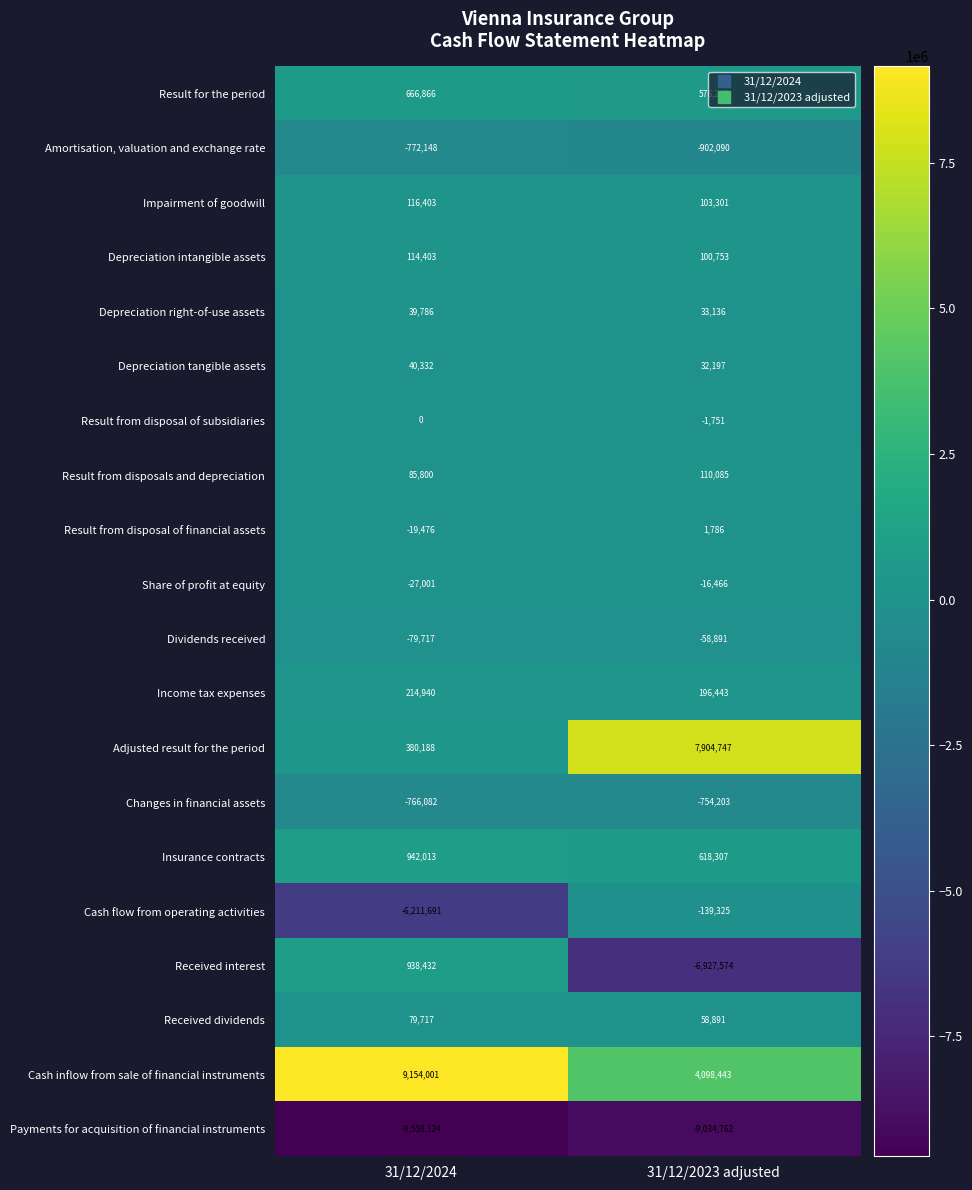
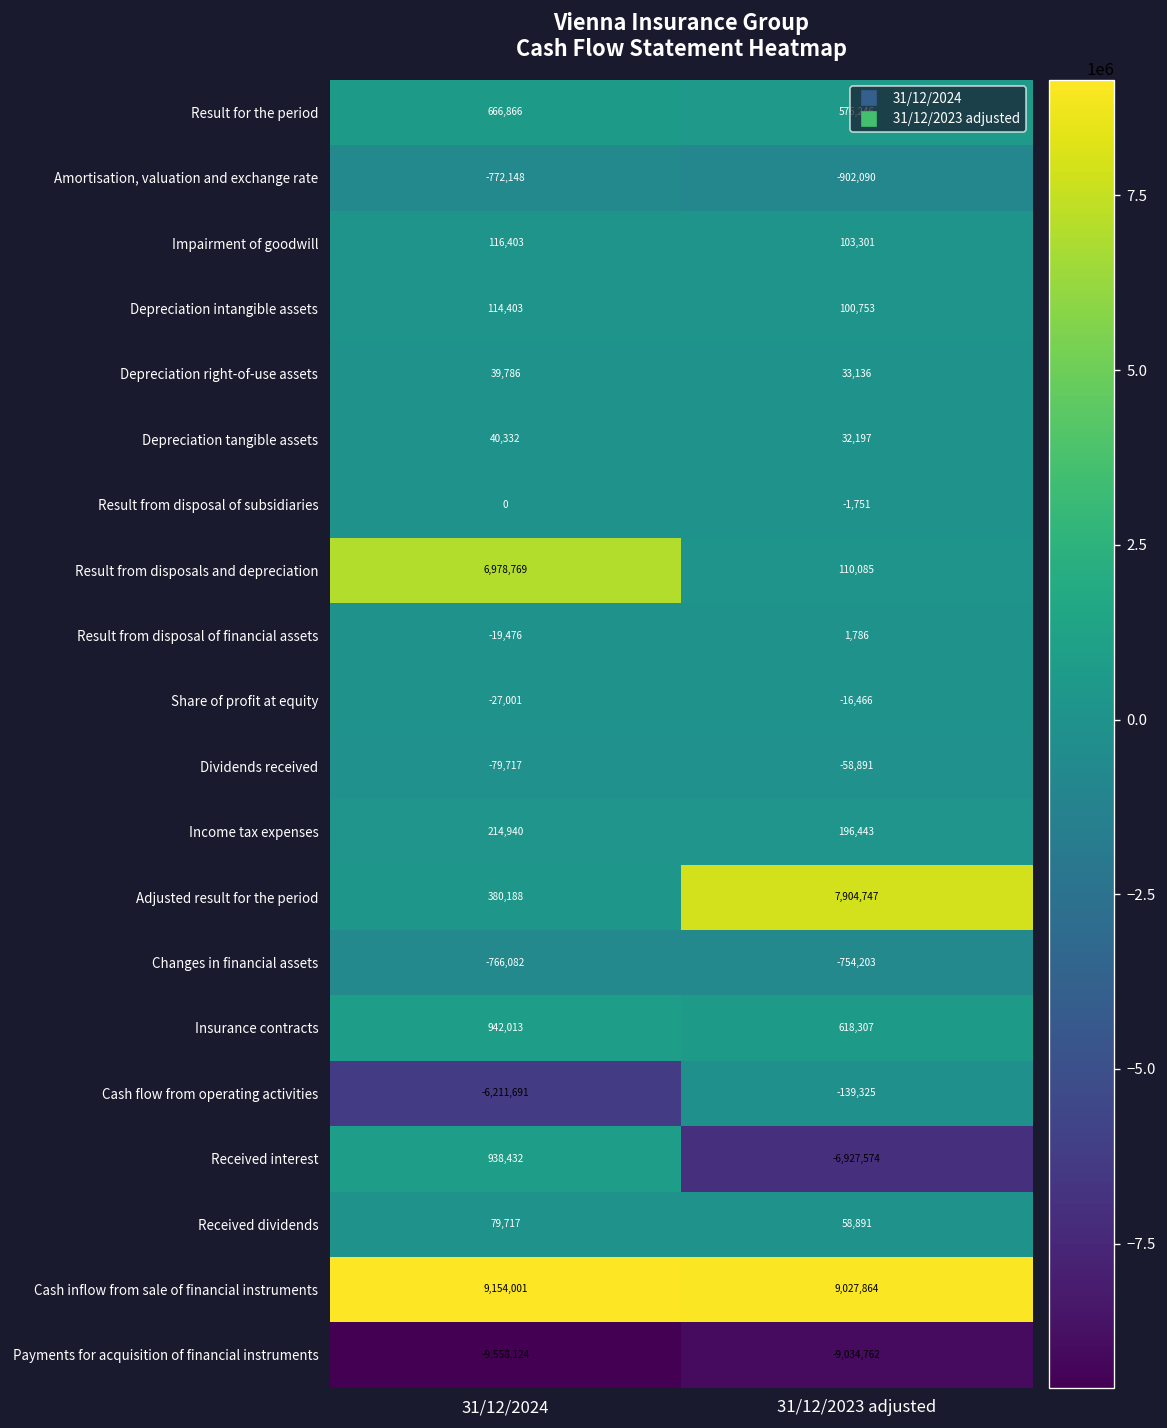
Result from disposals and depreciation, 31/12/2024: 85,800 -> 6,978,769
Cash inflow from sale of financial instruments, 31/12/2023 adjusted: 4,098,443 -> 9,027,864
